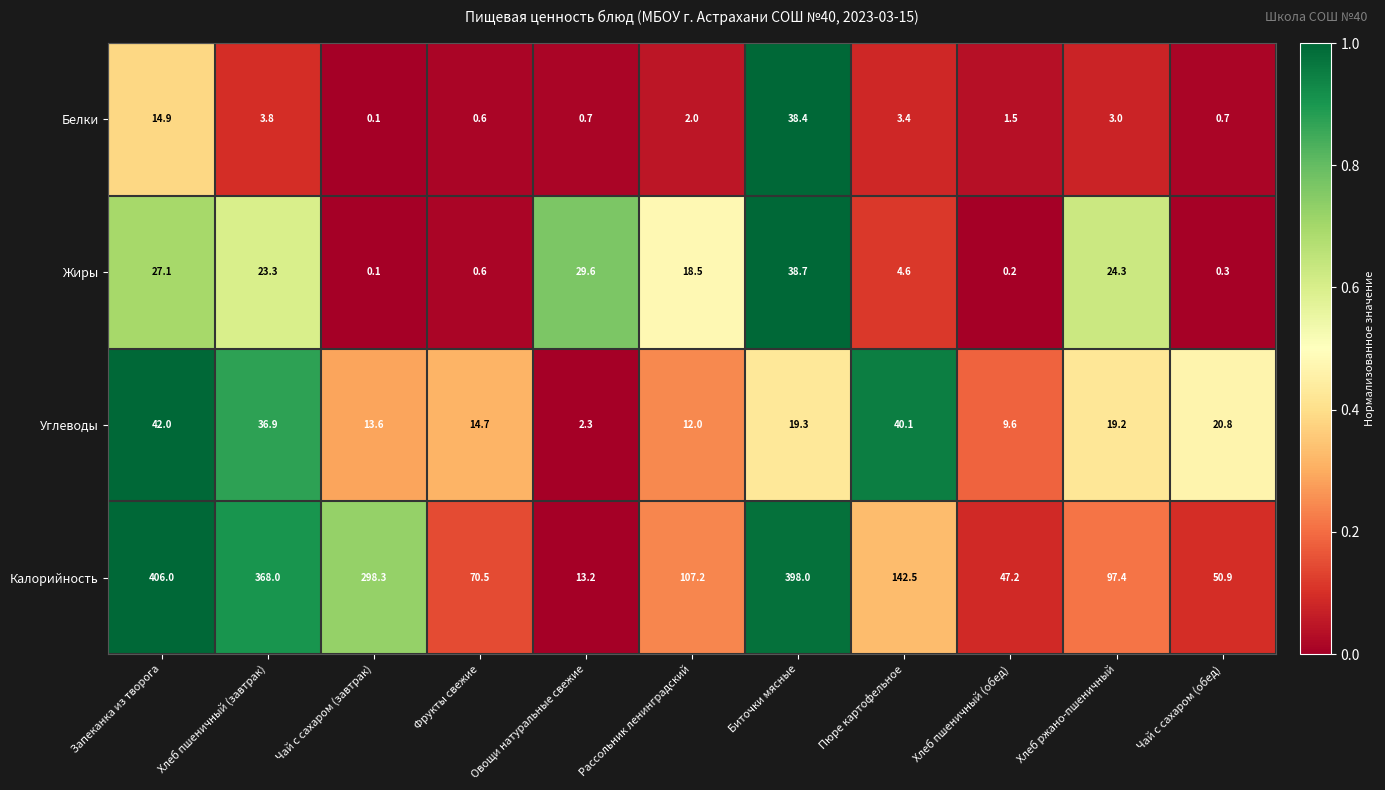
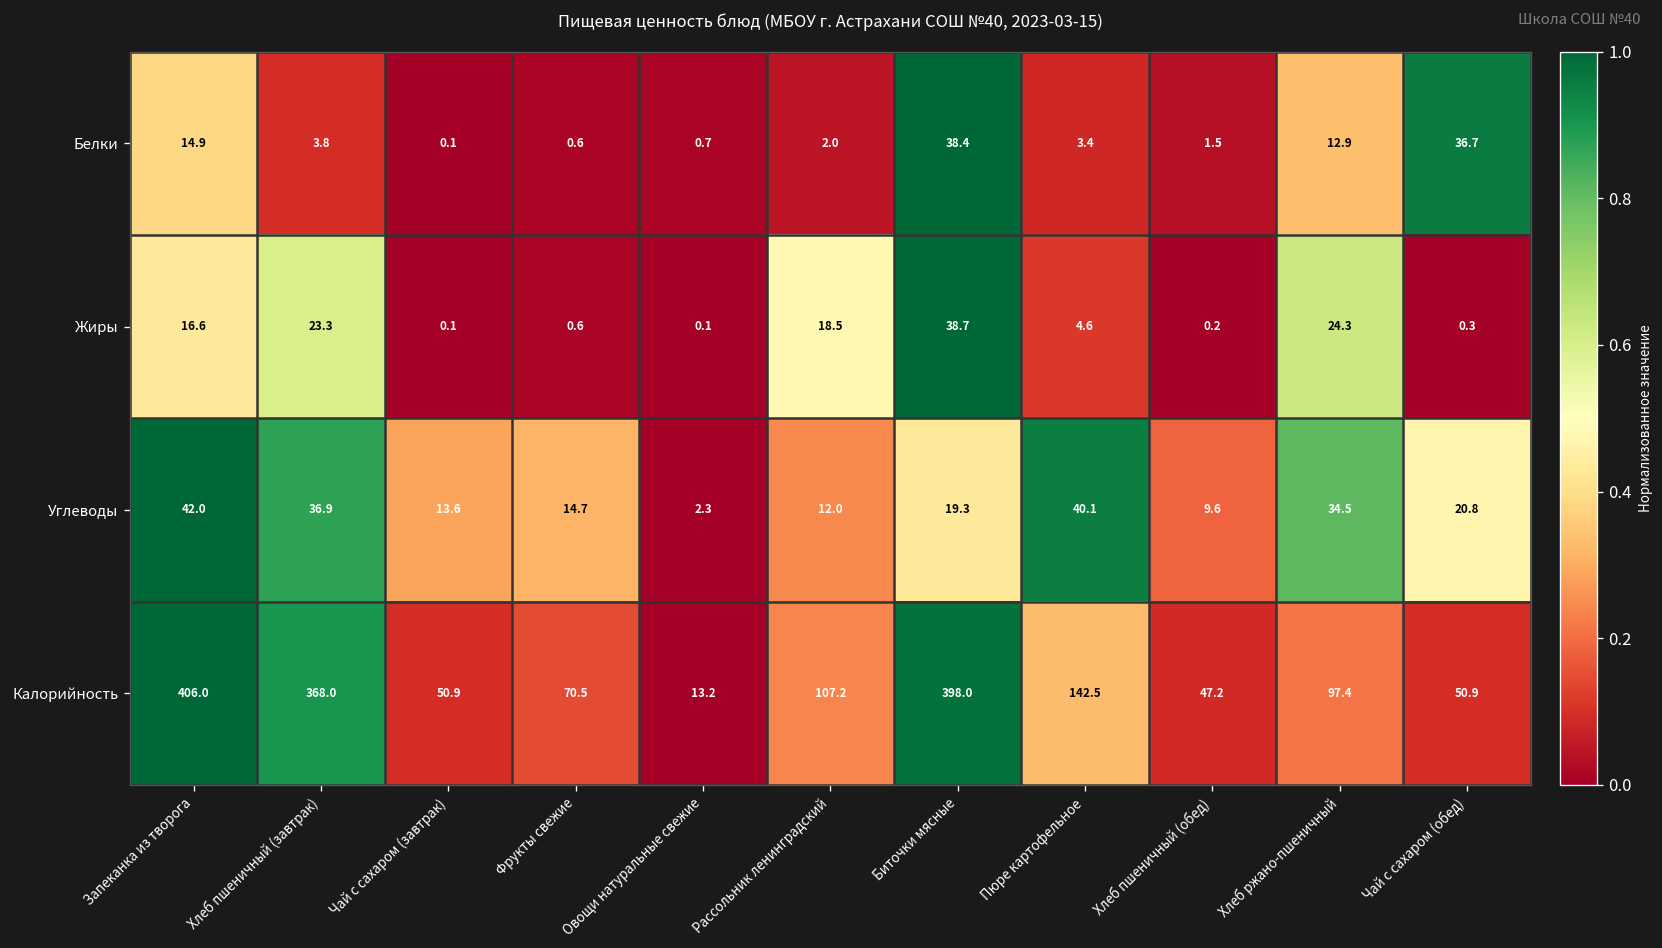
Белки, Хлеб ржано-пшеничный: 3.0 -> 12.9
Белки, Чай с сахаром (обед): 0.7 -> 36.7
Жиры, Запеканка из творога: 27.1 -> 16.6
Жиры, Овощи натуральные свежие: 29.6 -> 0.1
Углеводы, Хлеб ржано-пшеничный: 19.2 -> 34.5
Калорийность, Чай с сахаром (завтрак): 298.3 -> 50.9
